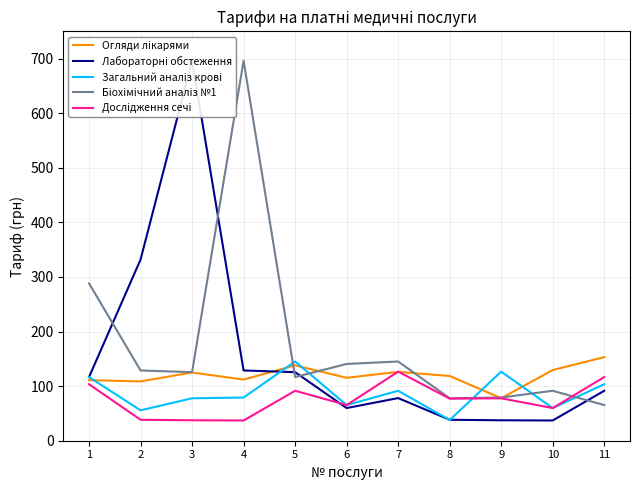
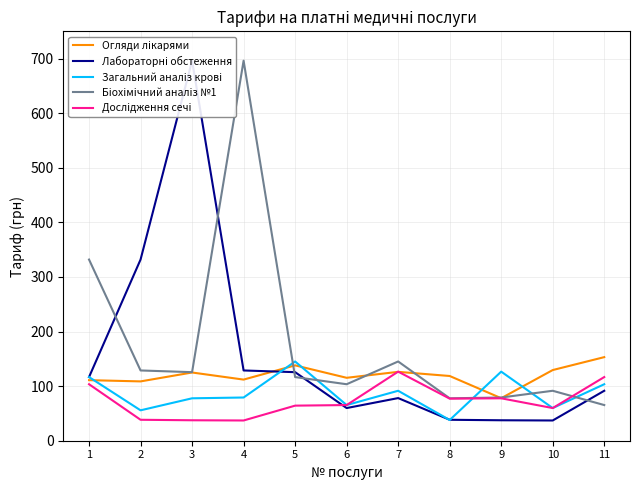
Біохімічний аналіз №1, 1: 290 -> 330
Дослідження сечі, 5: 90 -> 60
Біохімічний аналіз №1, 6: 140 -> 100
